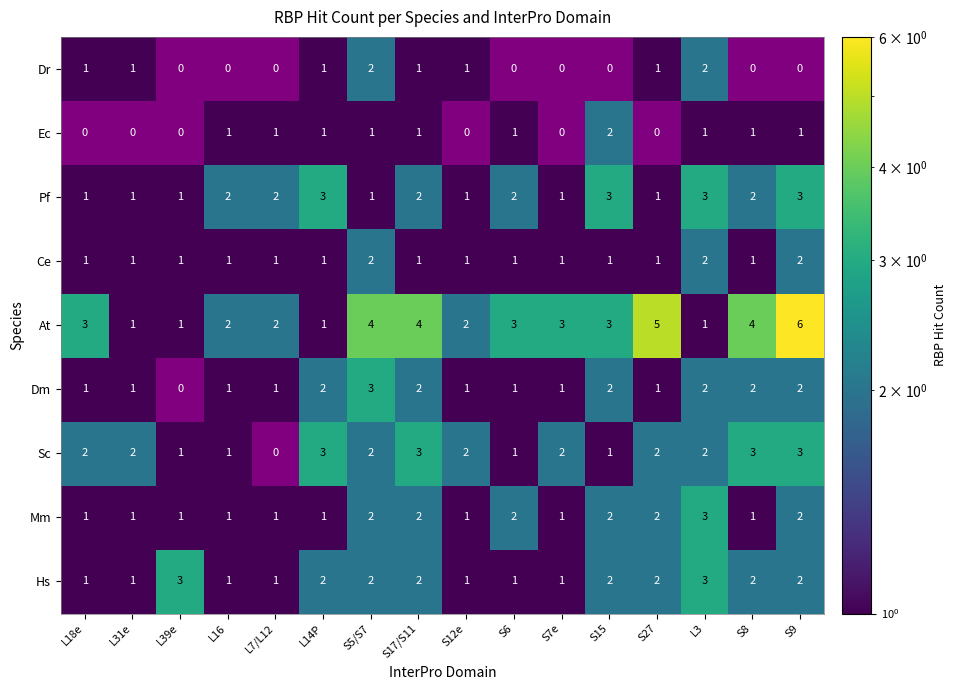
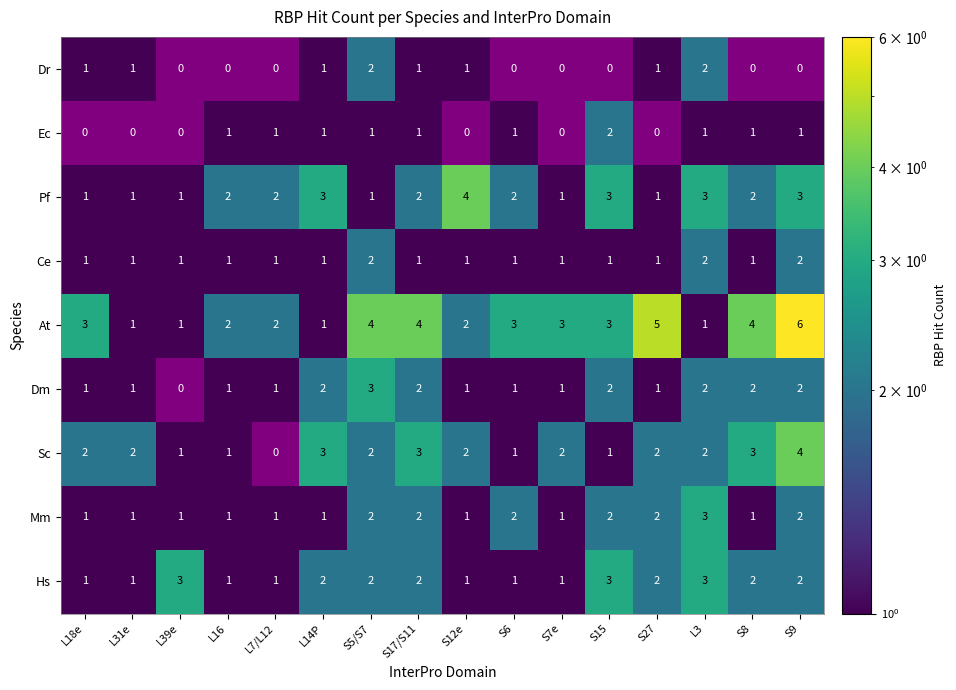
Pf, S12e: 1 -> 4
Sc, S9: 3 -> 4
Hs, S15: 2 -> 3
